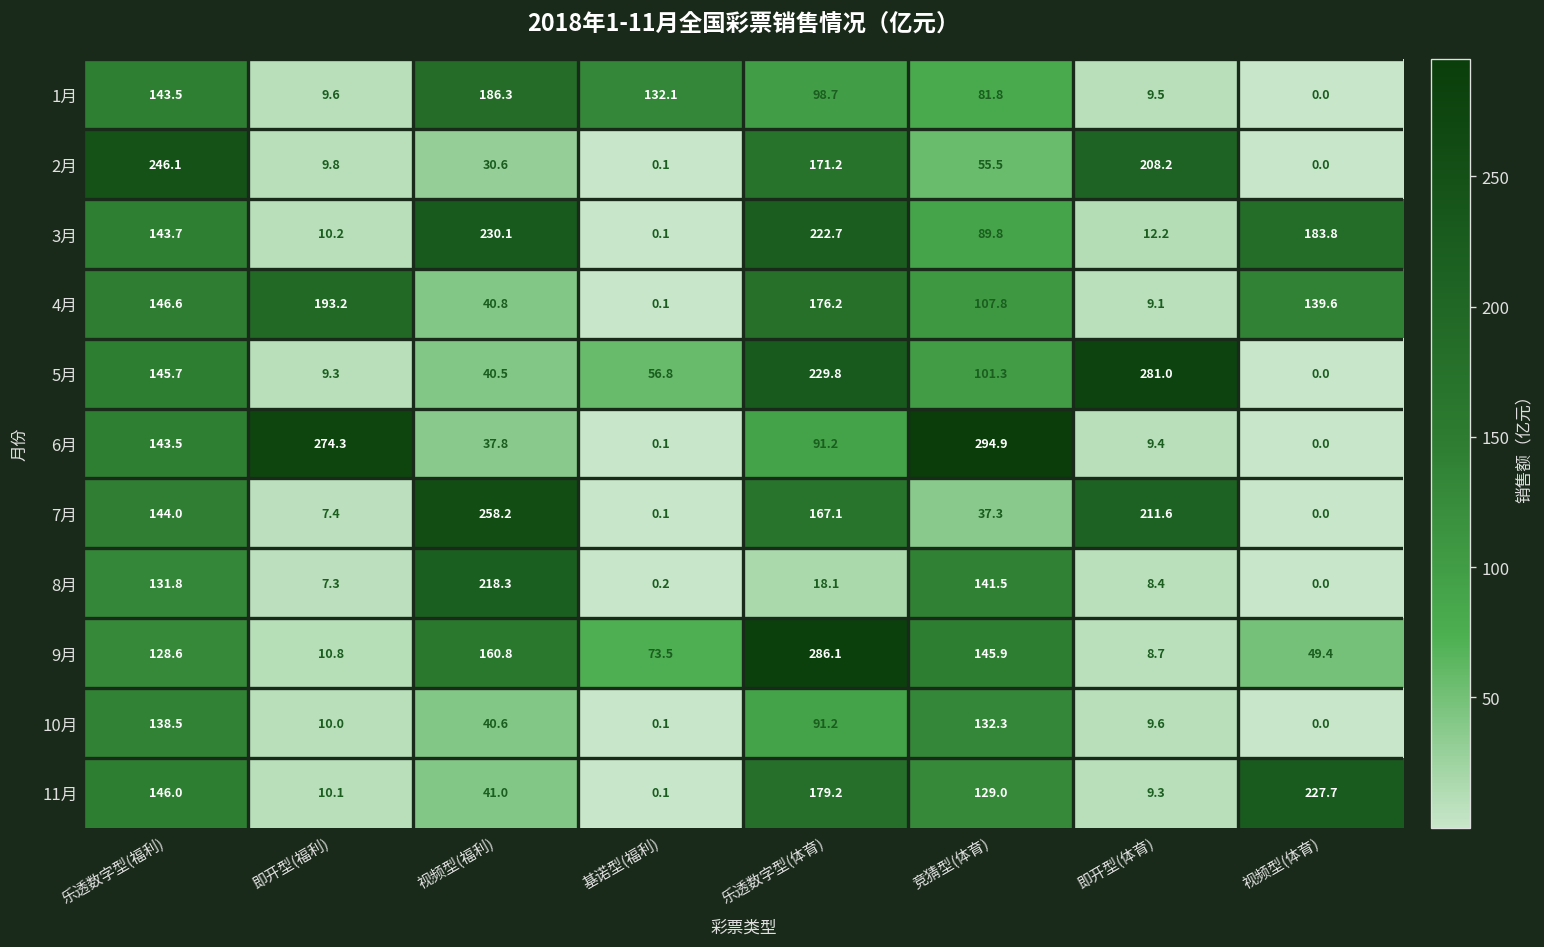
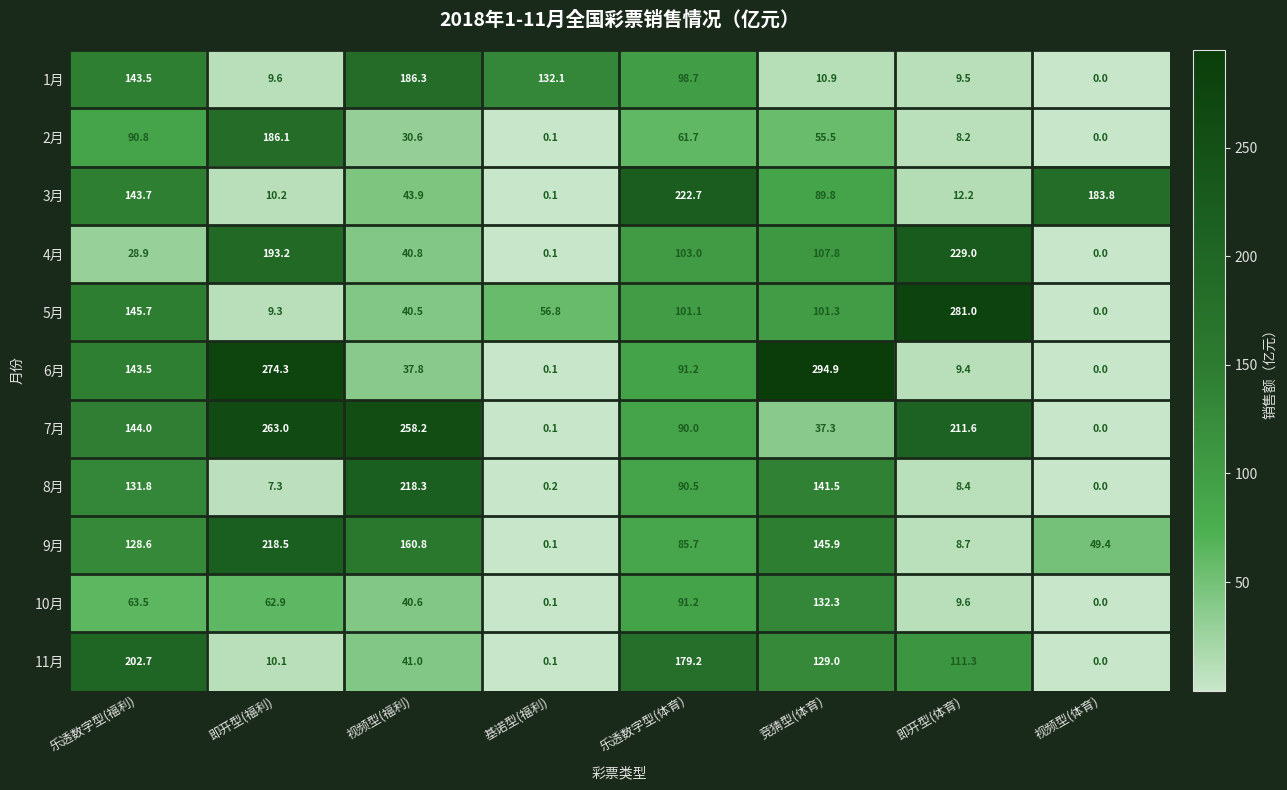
1月, 竞猜型(体育): 81.8 -> 10.9
2月, 乐透数字型(福利): 246.1 -> 90.8
2月, 即开型(福利): 9.8 -> 186.1
2月, 乐透数字型(体育): 171.2 -> 61.7
2月, 即开型(体育): 208.2 -> 8.2
3月, 视频型(福利): 230.1 -> 43.9
4月, 乐透数字型(福利): 146.6 -> 28.9
4月, 乐透数字型(体育): 176.2 -> 103.0
4月, 即开型(体育): 9.1 -> 229.0
4月, 视频型(体育): 139.6 -> 0.0
5月, 乐透数字型(体育): 229.8 -> 101.1
7月, 即开型(福利): 7.4 -> 263.0
7月, 乐透数字型(体育): 167.1 -> 90.0
8月, 乐透数字型(体育): 18.1 -> 90.5
9月, 即开型(福利): 10.8 -> 218.5
9月, 基诺型(福利): 73.5 -> 0.1
9月, 乐透数字型(体育): 286.1 -> 85.7
10月, 乐透数字型(福利): 138.5 -> 63.5
10月, 即开型(福利): 10.0 -> 62.9
11月, 乐透数字型(福利): 146.0 -> 202.7
11月, 即开型(体育): 9.3 -> 111.3
11月, 视频型(体育): 227.7 -> 0.0
